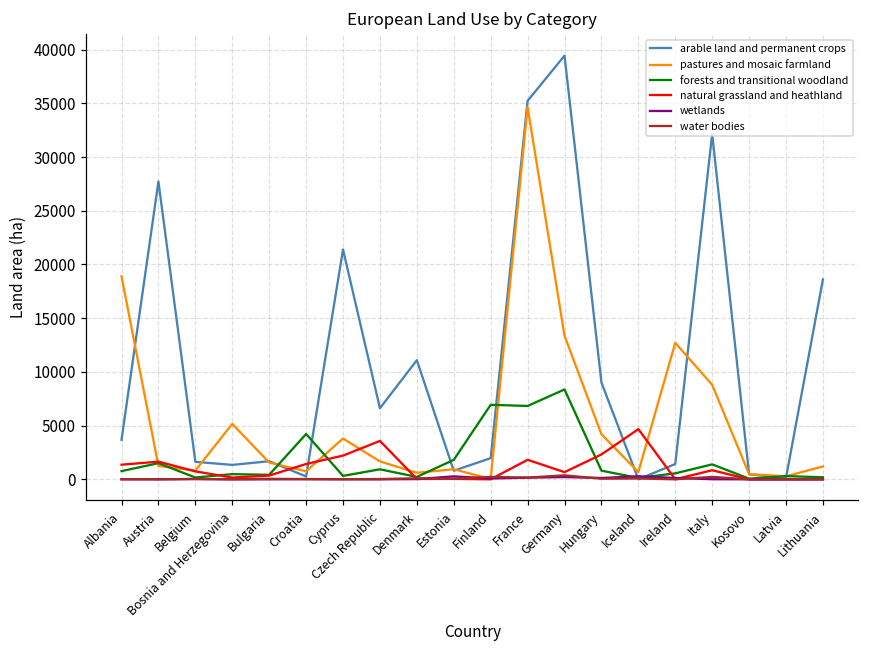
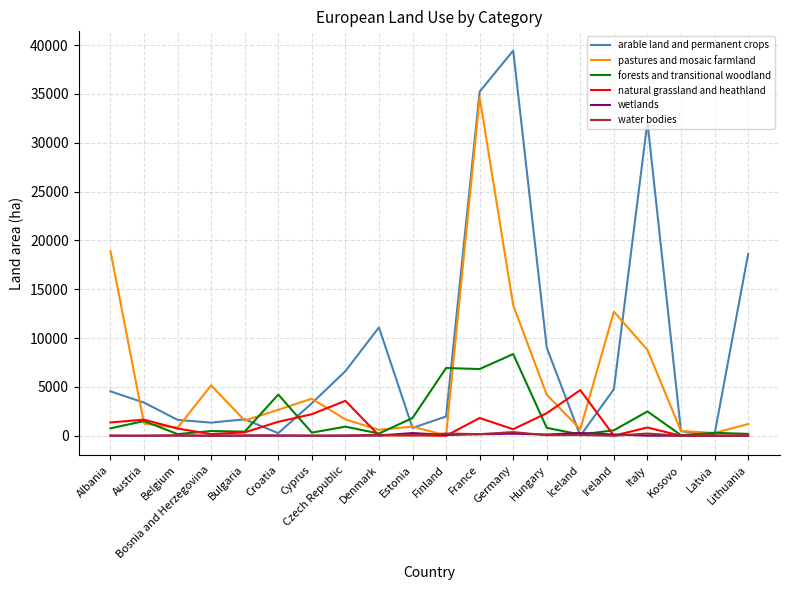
arable land and permanent crops, Albania: 4000 -> 5000
arable land and permanent crops, Austria: 28000 -> 3000
pastures and mosaic farmland, Croatia: 1000 -> 3000
arable land and permanent crops, Cyprus: 21000 -> 3000
arable land and permanent crops, Ireland: 1000 -> 5000
forests and transitional woodland, Italy: 1000 -> 2000
